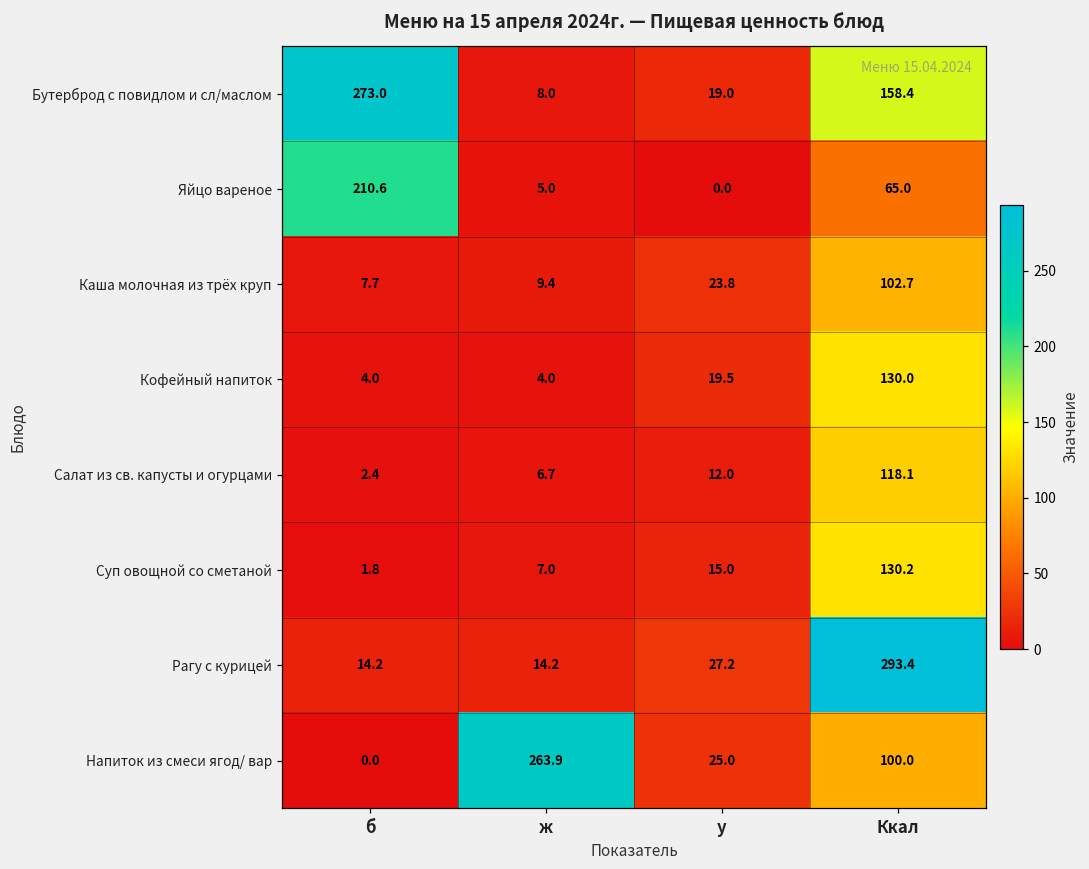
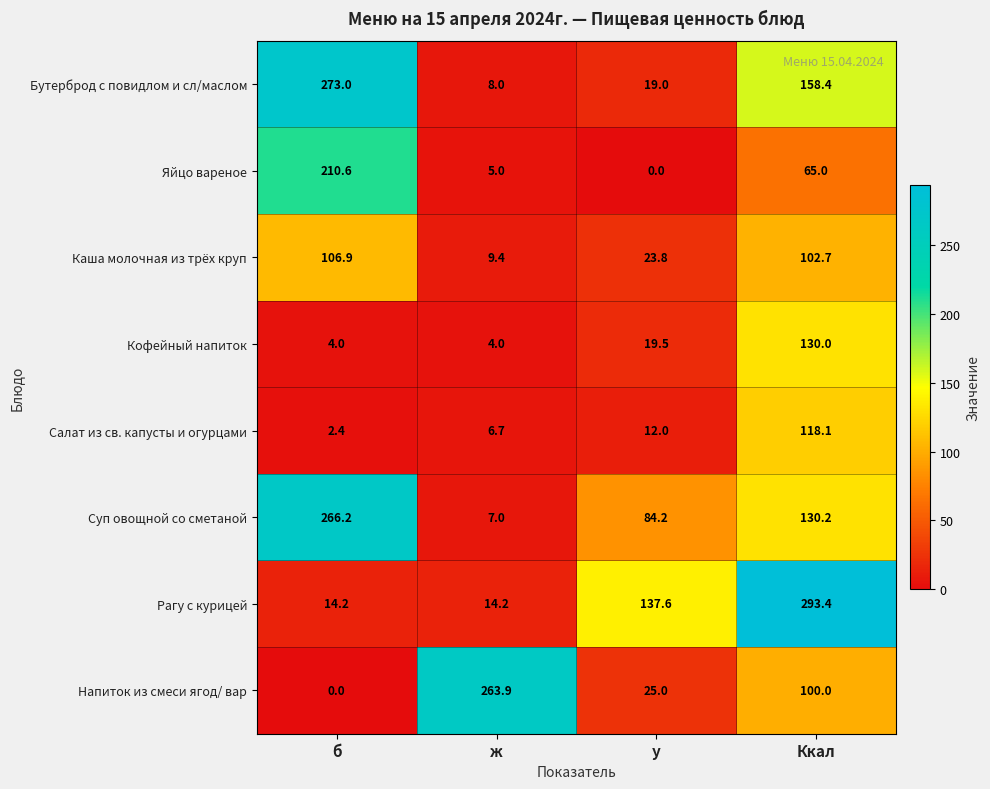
Каша молочная из трёх круп, б: 7.7 -> 106.9
Суп овощной со сметаной, б: 1.8 -> 266.2
Суп овощной со сметаной, у: 15.0 -> 84.2
Рагу с курицей, у: 27.2 -> 137.6
